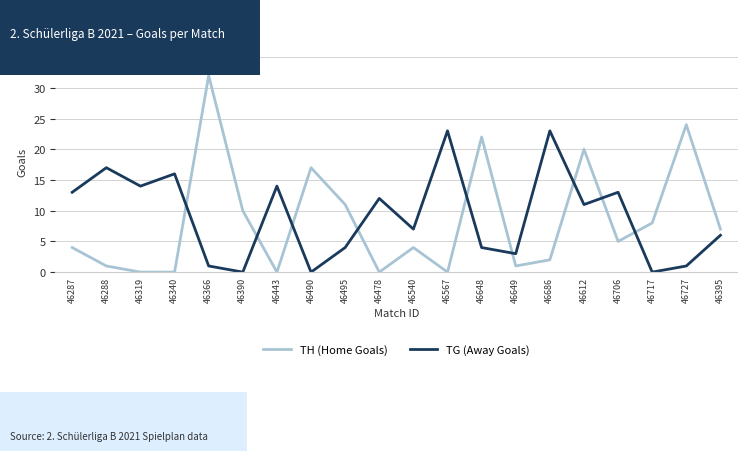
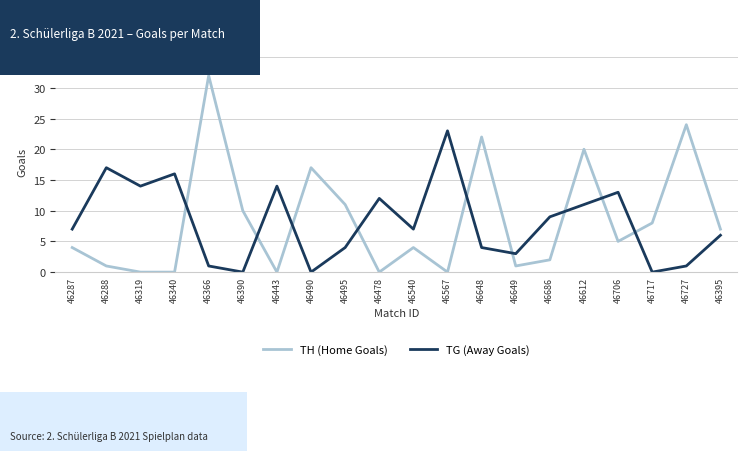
TG (Away Goals), 46287: 13 -> 7
TG (Away Goals), 46686: 23 -> 9
